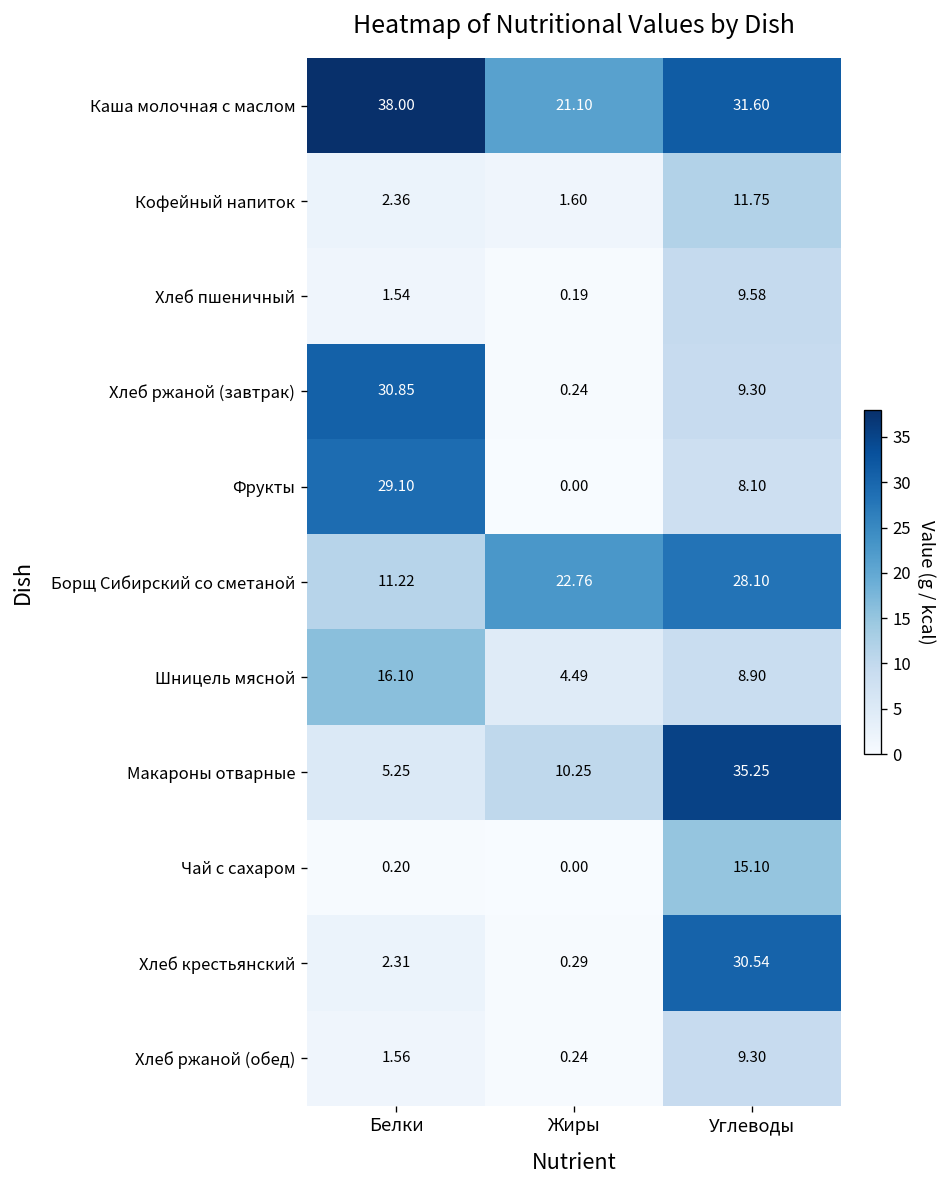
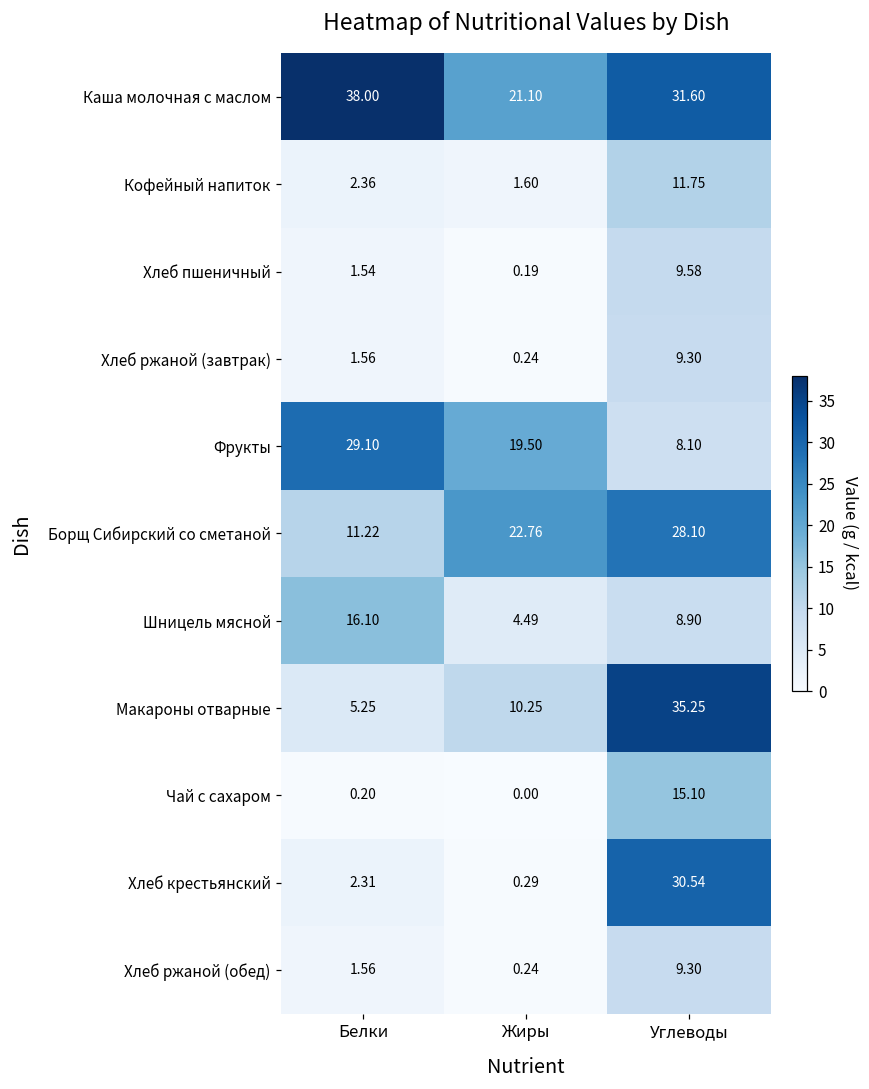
Хлеб ржаной (завтрак), Белки: 30.85 -> 1.56
Фрукты, Жиры: 0.00 -> 19.50
